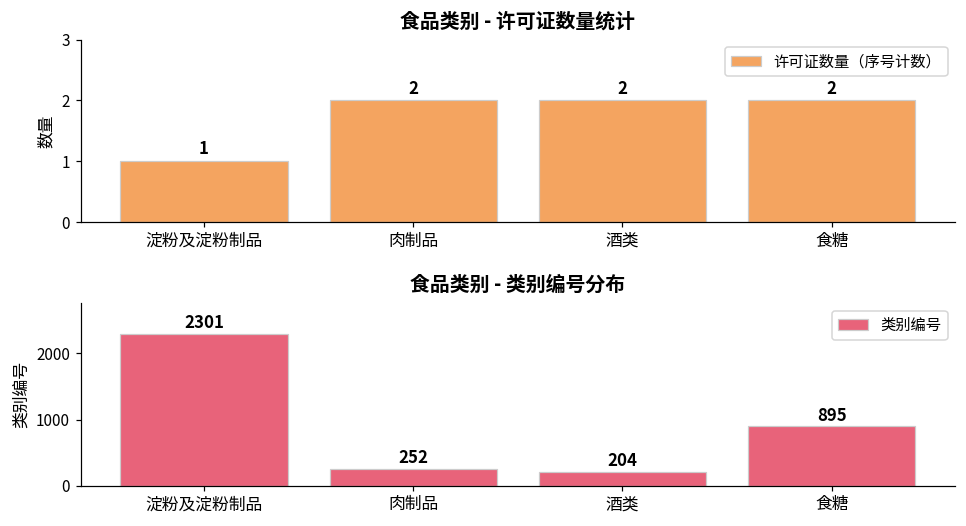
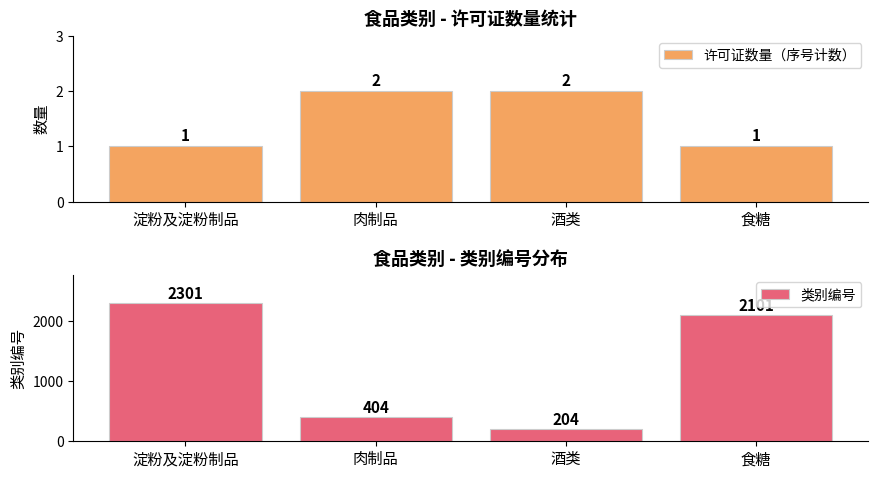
食品类别 - 许可证数量统计, 食糖: 2 -> 1
食品类别 - 类别编号分布, 肉制品: 252 -> 404
食品类别 - 类别编号分布, 食糖: 900 -> 2100
